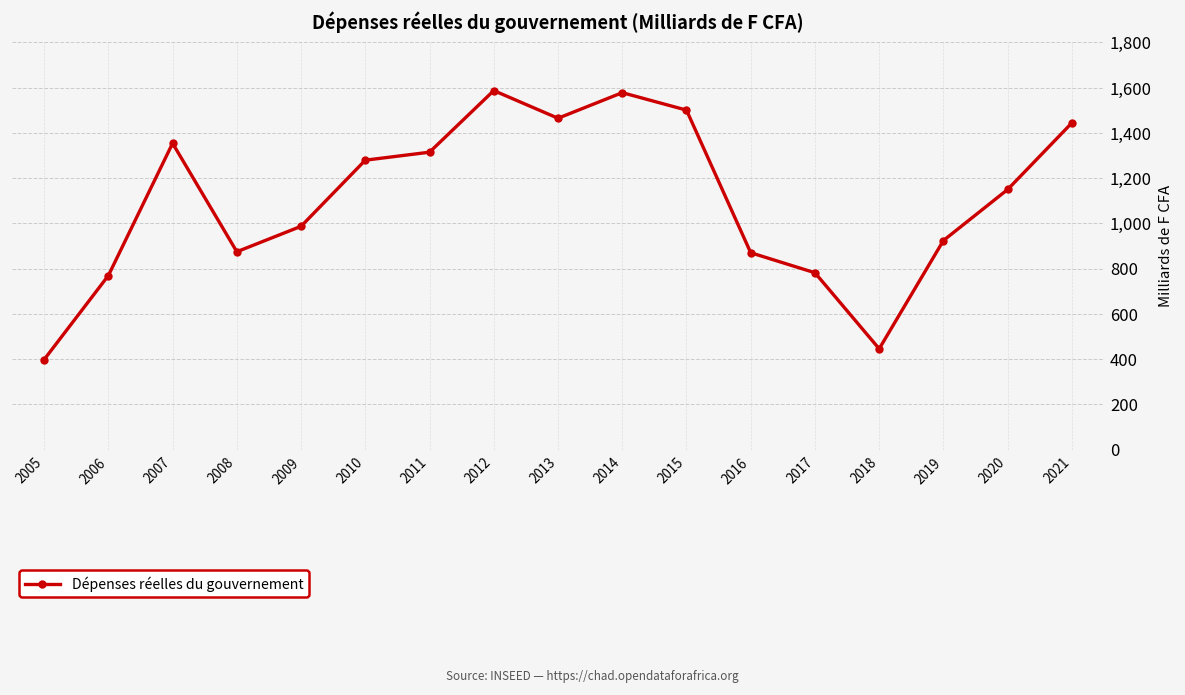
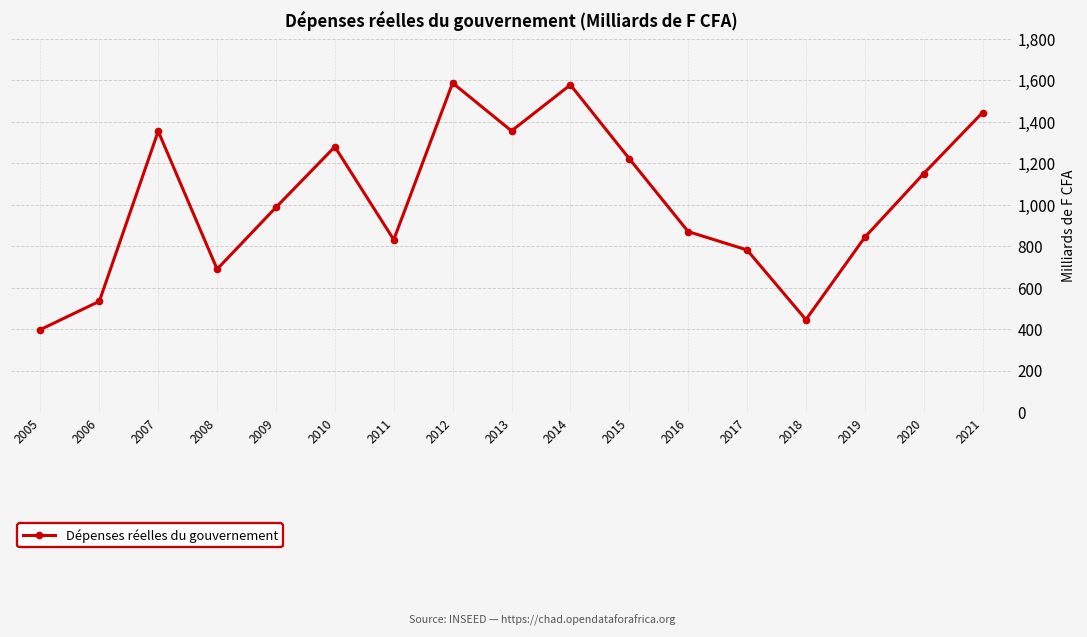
2006: 770 -> 530
2008: 870 -> 690
2011: 1,310 -> 830
2013: 1,460 -> 1,360
2015: 1,500 -> 1,220
2019: 920 -> 840
